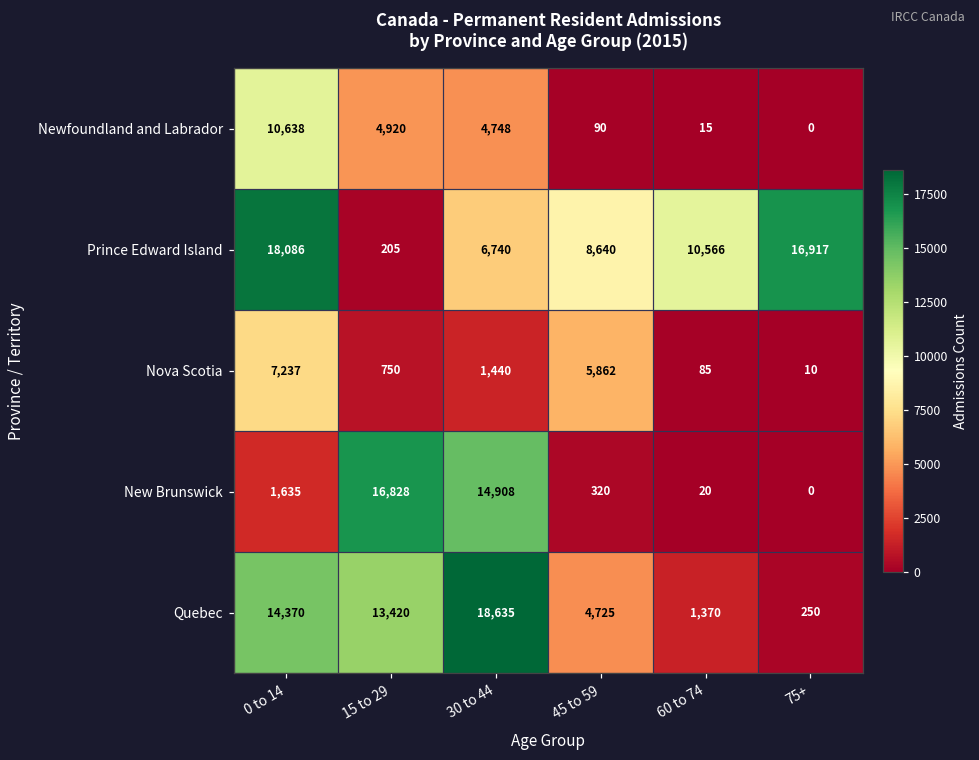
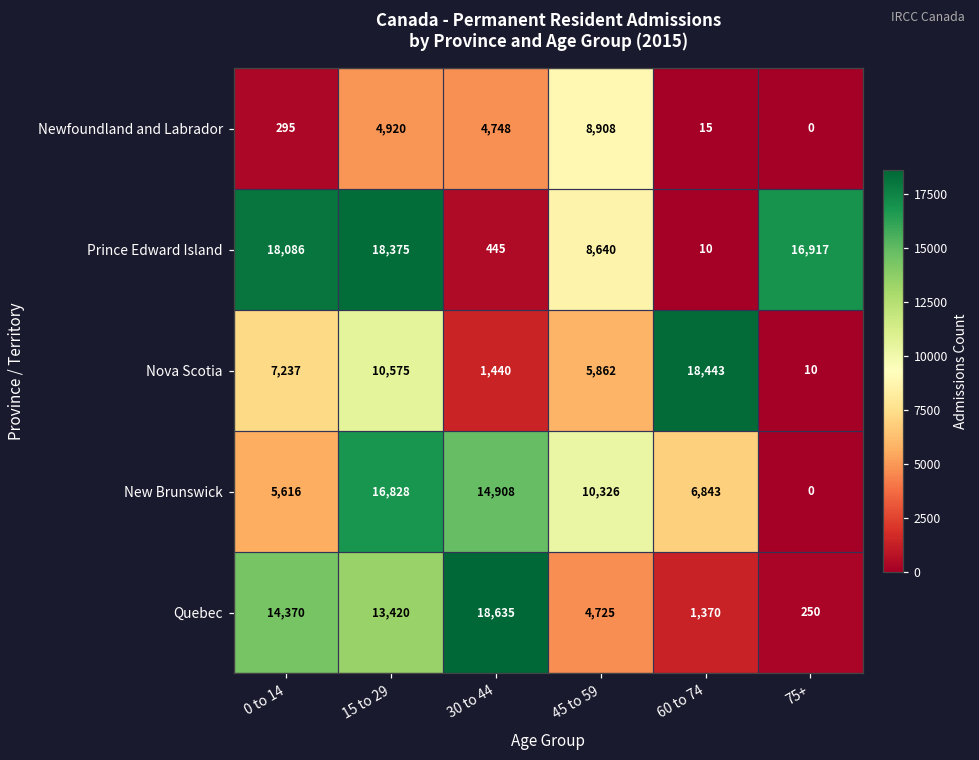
Newfoundland and Labrador, 0 to 14: 10,638 -> 295
Newfoundland and Labrador, 45 to 59: 90 -> 8,908
Prince Edward Island, 15 to 29: 205 -> 18,375
Prince Edward Island, 30 to 44: 6,740 -> 445
Prince Edward Island, 60 to 74: 10,566 -> 10
Nova Scotia, 15 to 29: 750 -> 10,575
Nova Scotia, 60 to 74: 85 -> 18,443
New Brunswick, 0 to 14: 1,635 -> 5,616
New Brunswick, 45 to 59: 320 -> 10,326
New Brunswick, 60 to 74: 20 -> 6,843
